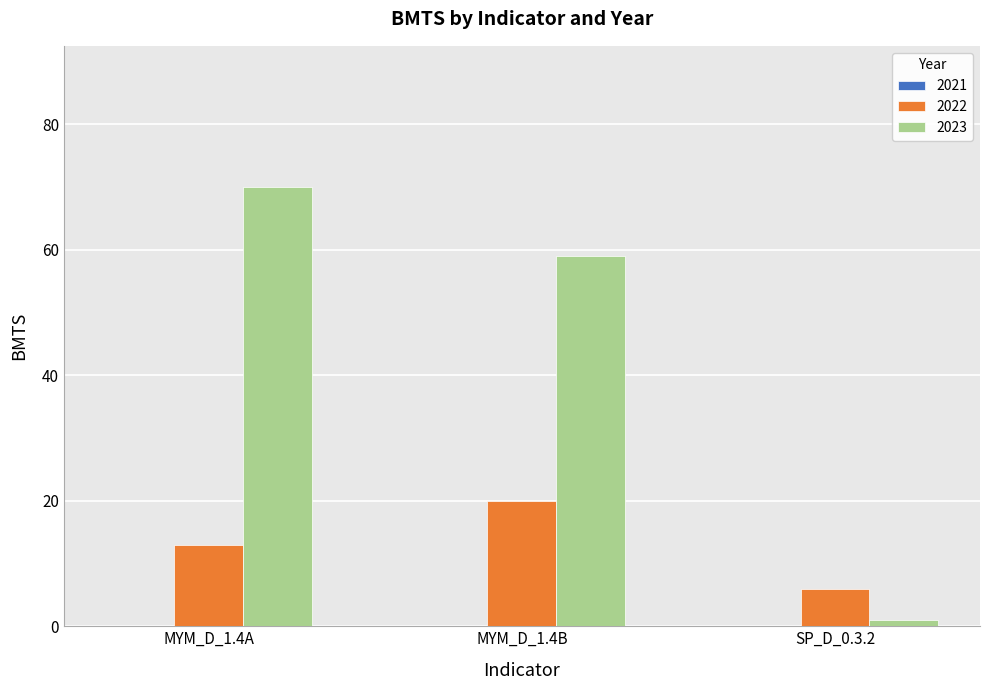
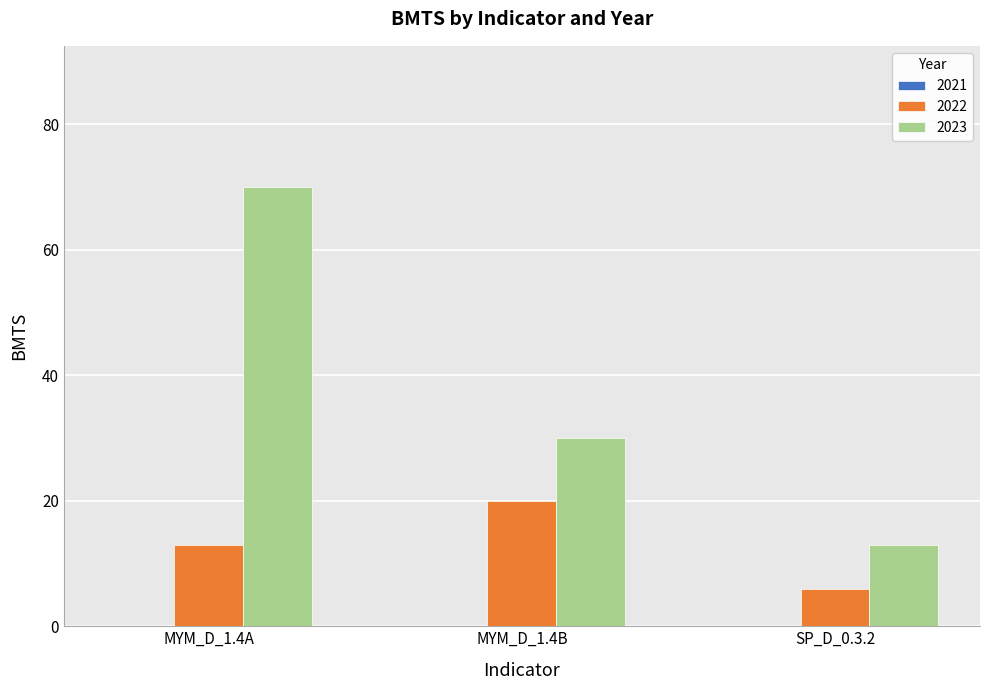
2023, MYM_D_1.4B: 59 -> 30
2023, SP_D_0.3.2: 1 -> 13
